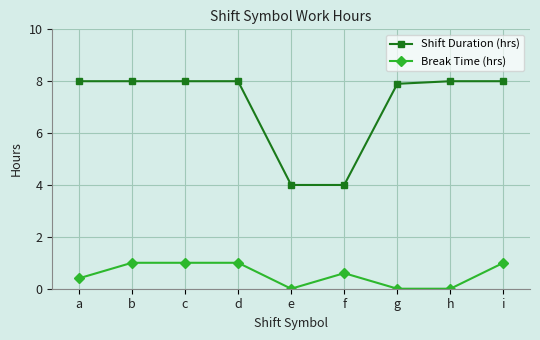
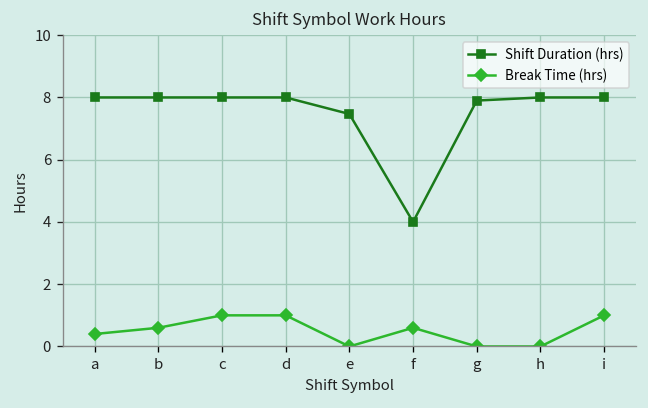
Break Time (hrs), b: 1.0 -> 0.6
Shift Duration (hrs), e: 4.0 -> 7.5
